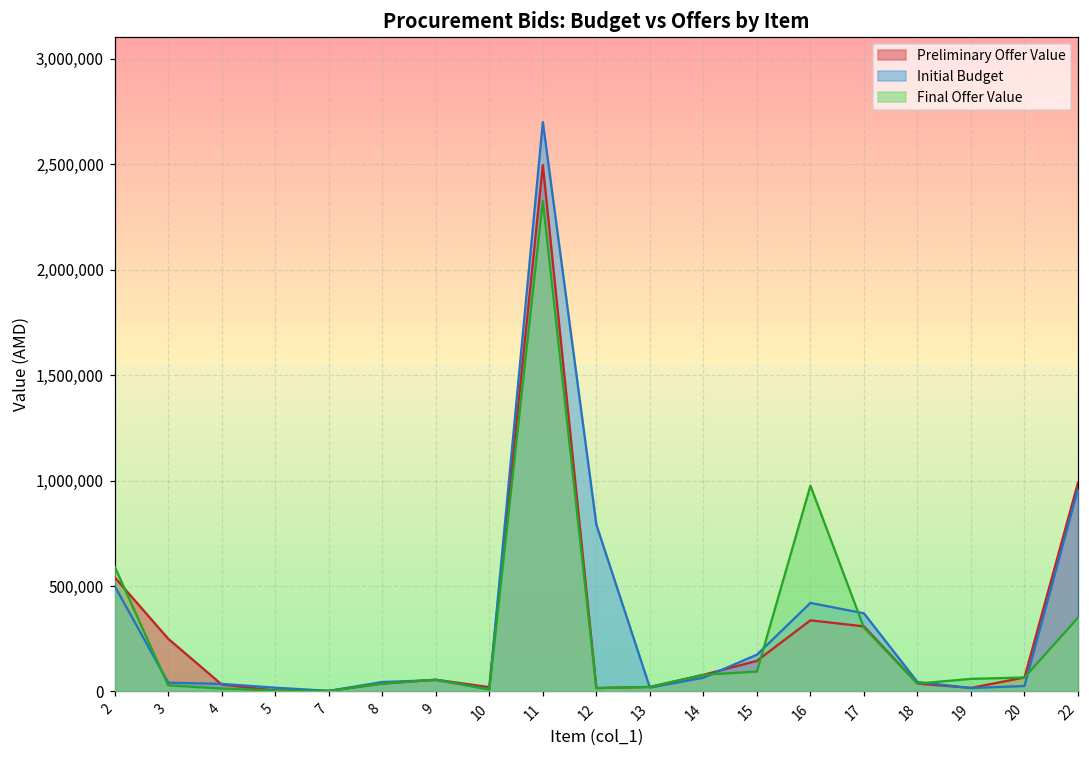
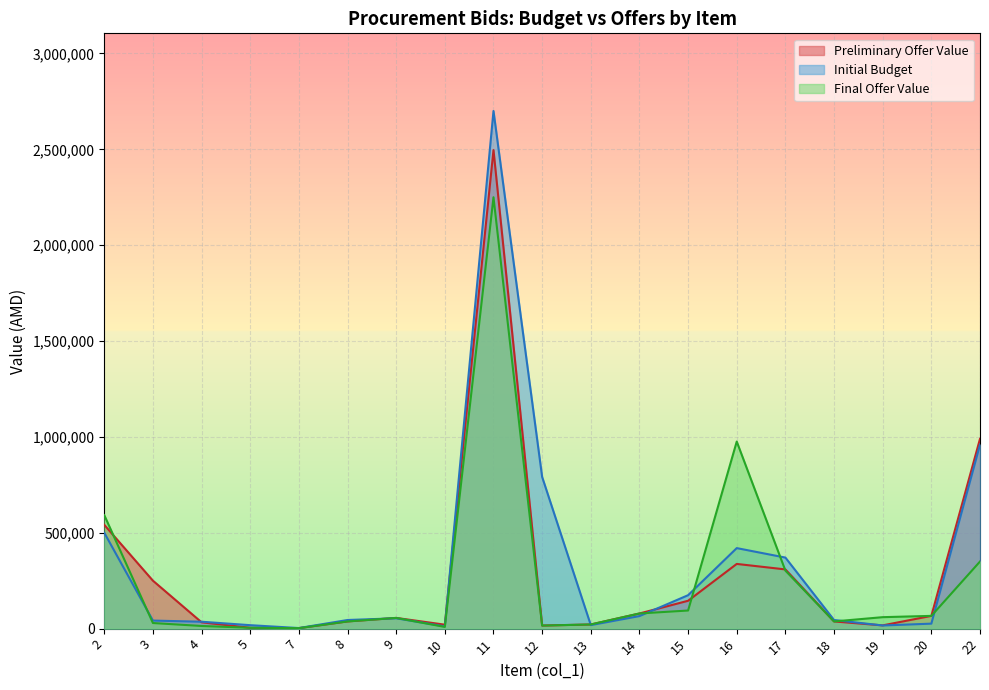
Final Offer Value, 11: 2,330,000 -> 2,250,000
